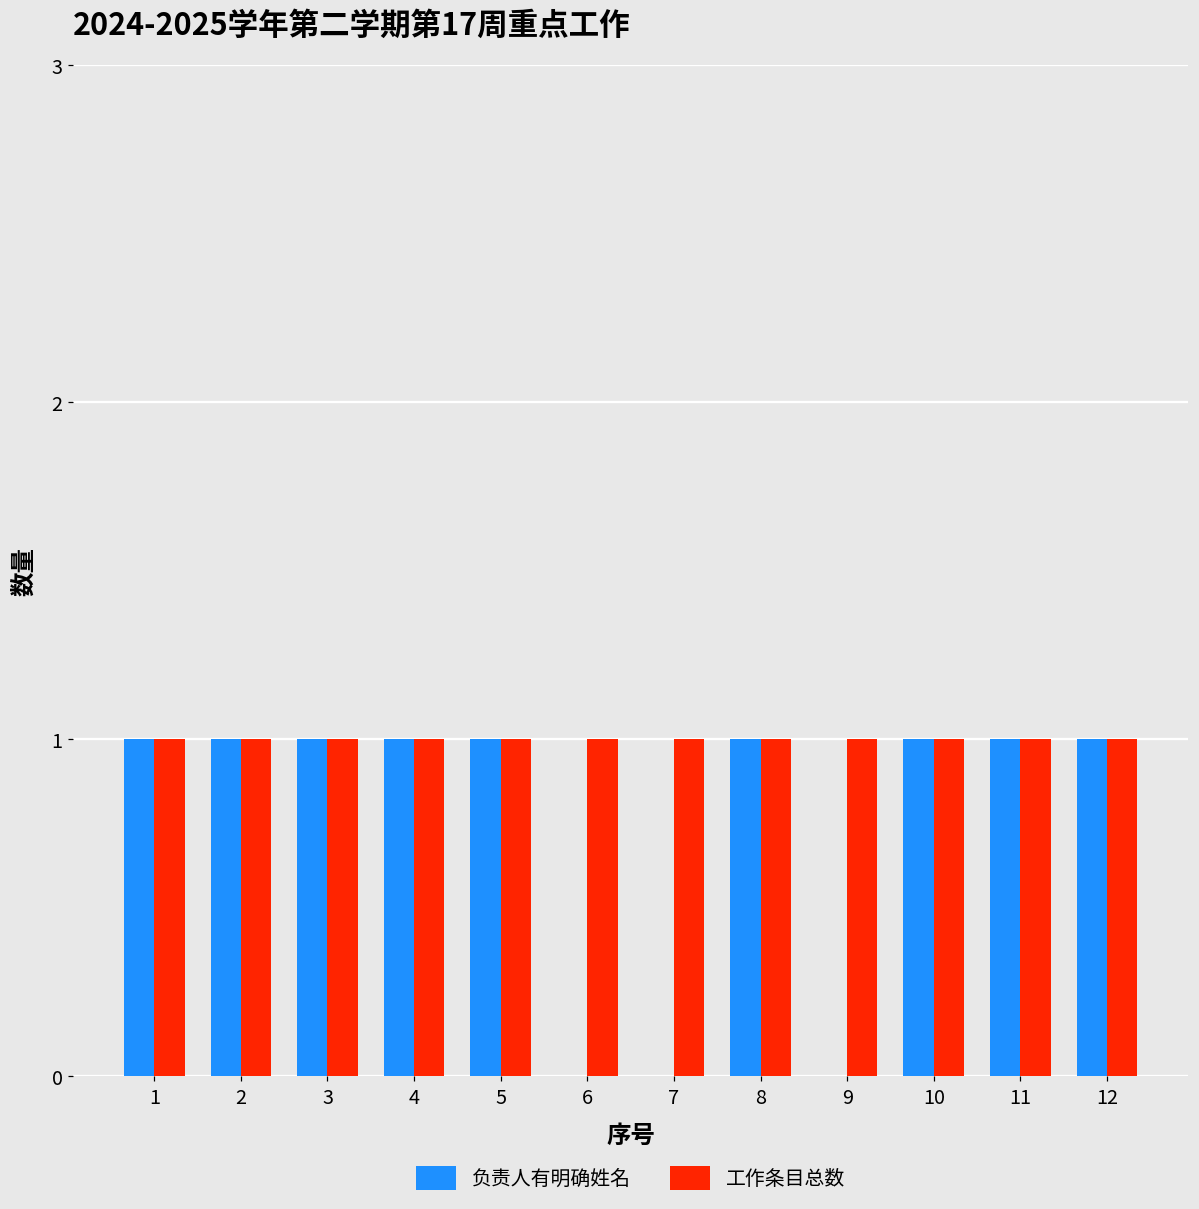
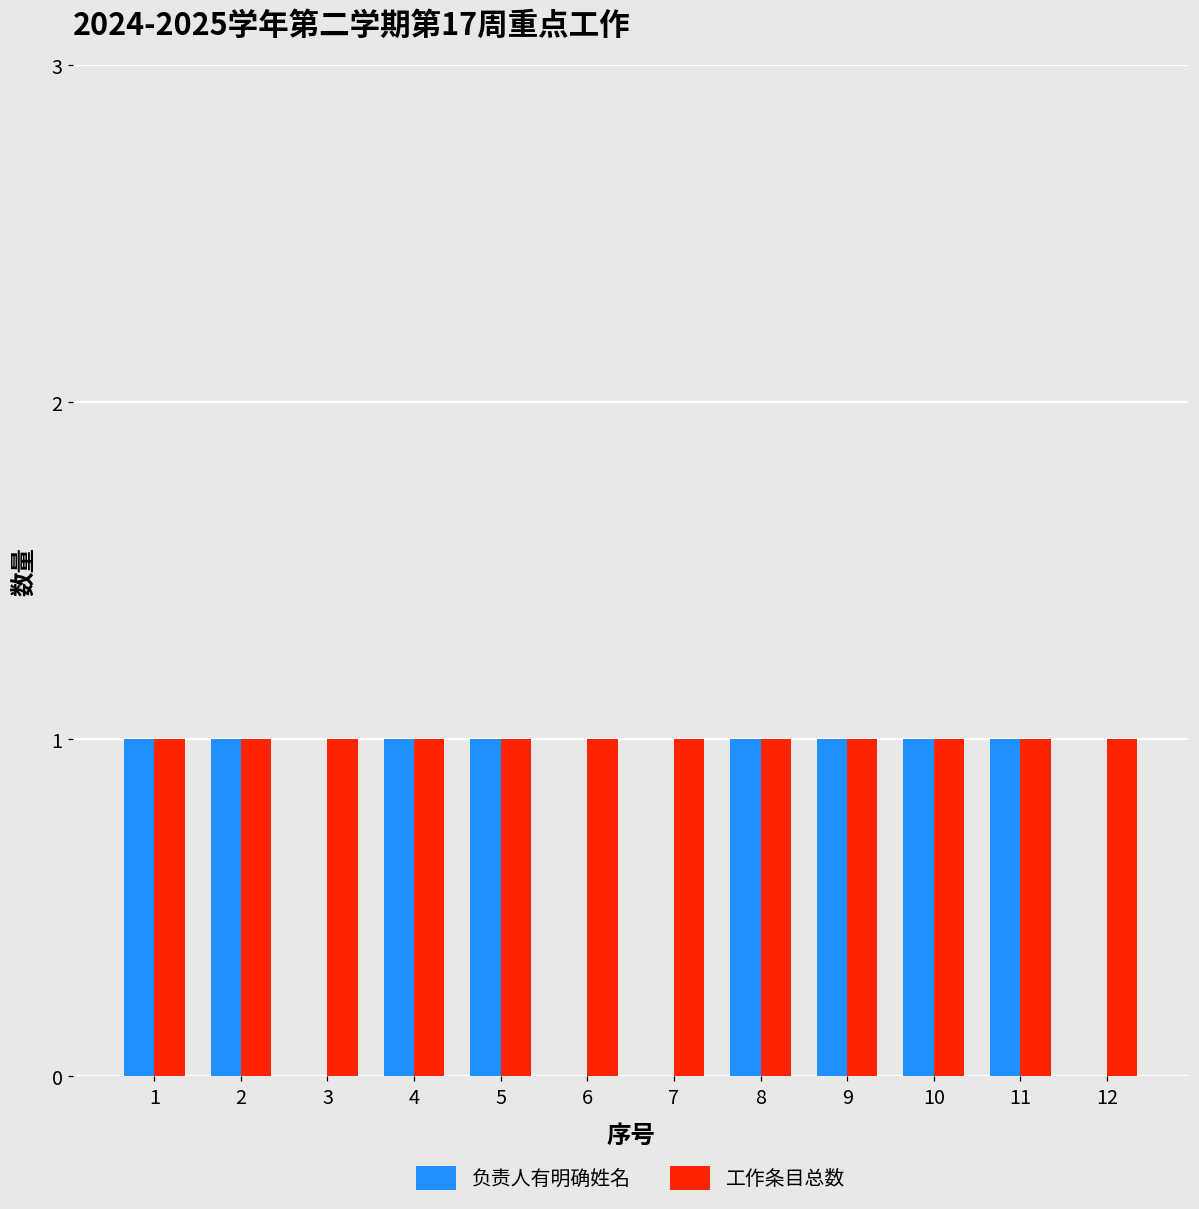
负责人有明确姓名, 3: 1 -> 0
负责人有明确姓名, 9: 0 -> 1
负责人有明确姓名, 12: 1 -> 0
